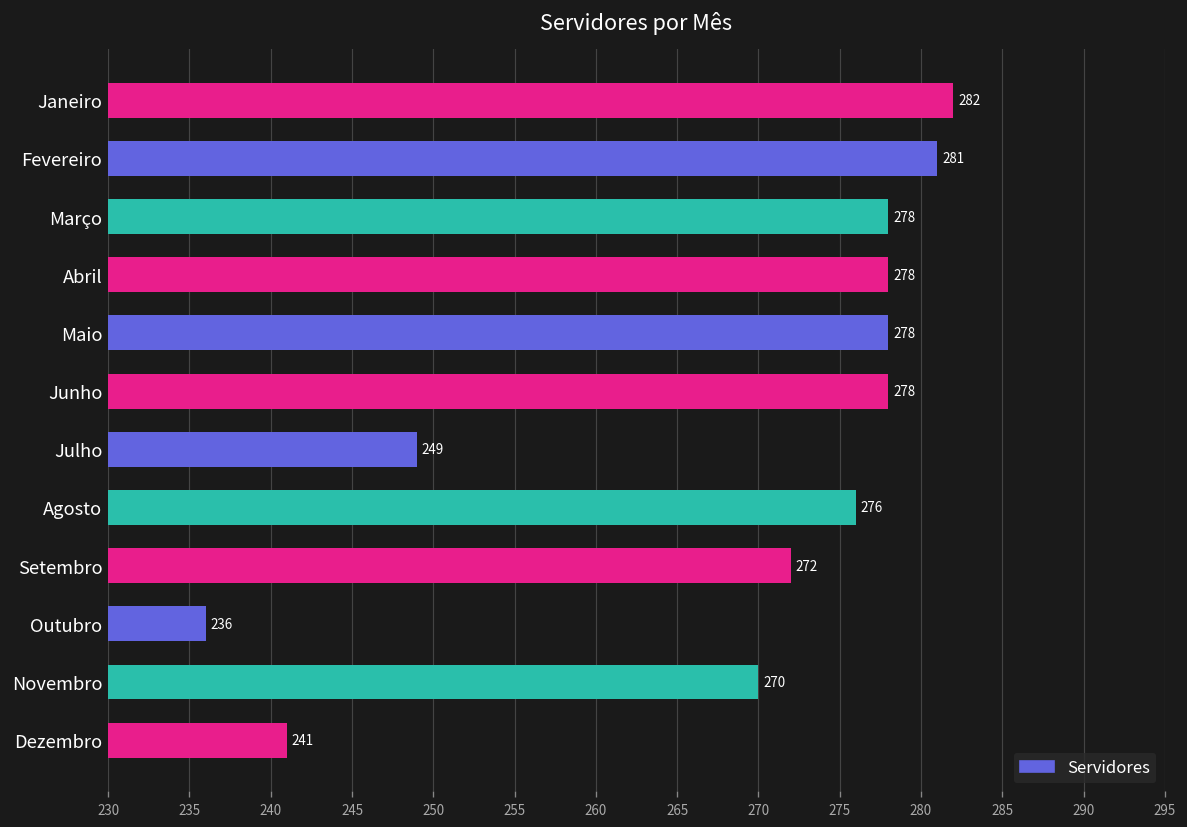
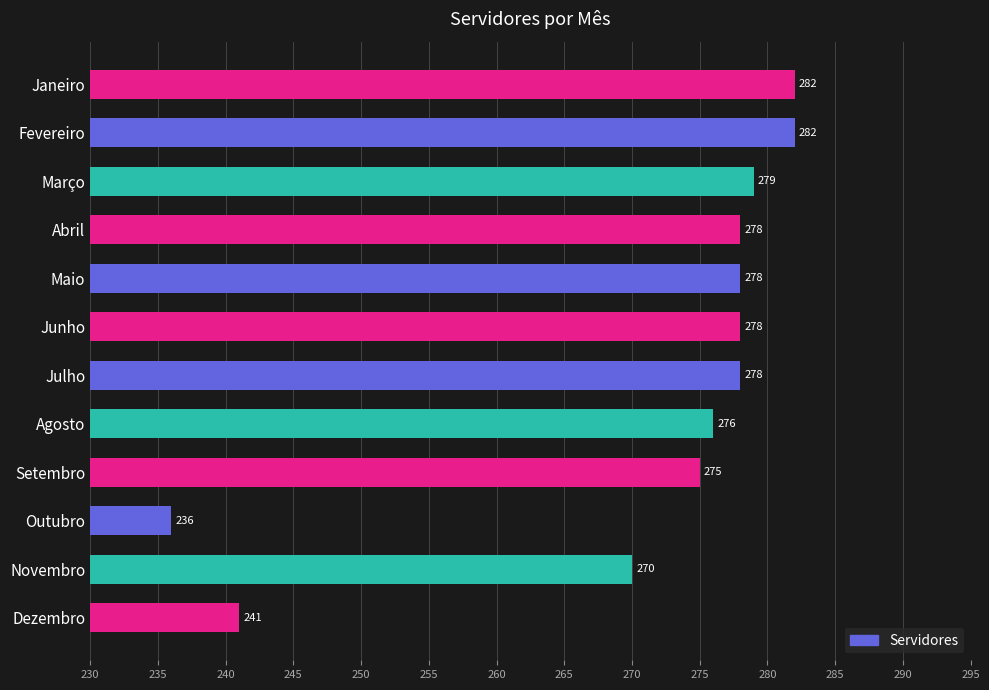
Fevereiro: 281 -> 282
Março: 278 -> 279
Julho: 249 -> 278
Setembro: 272 -> 275
